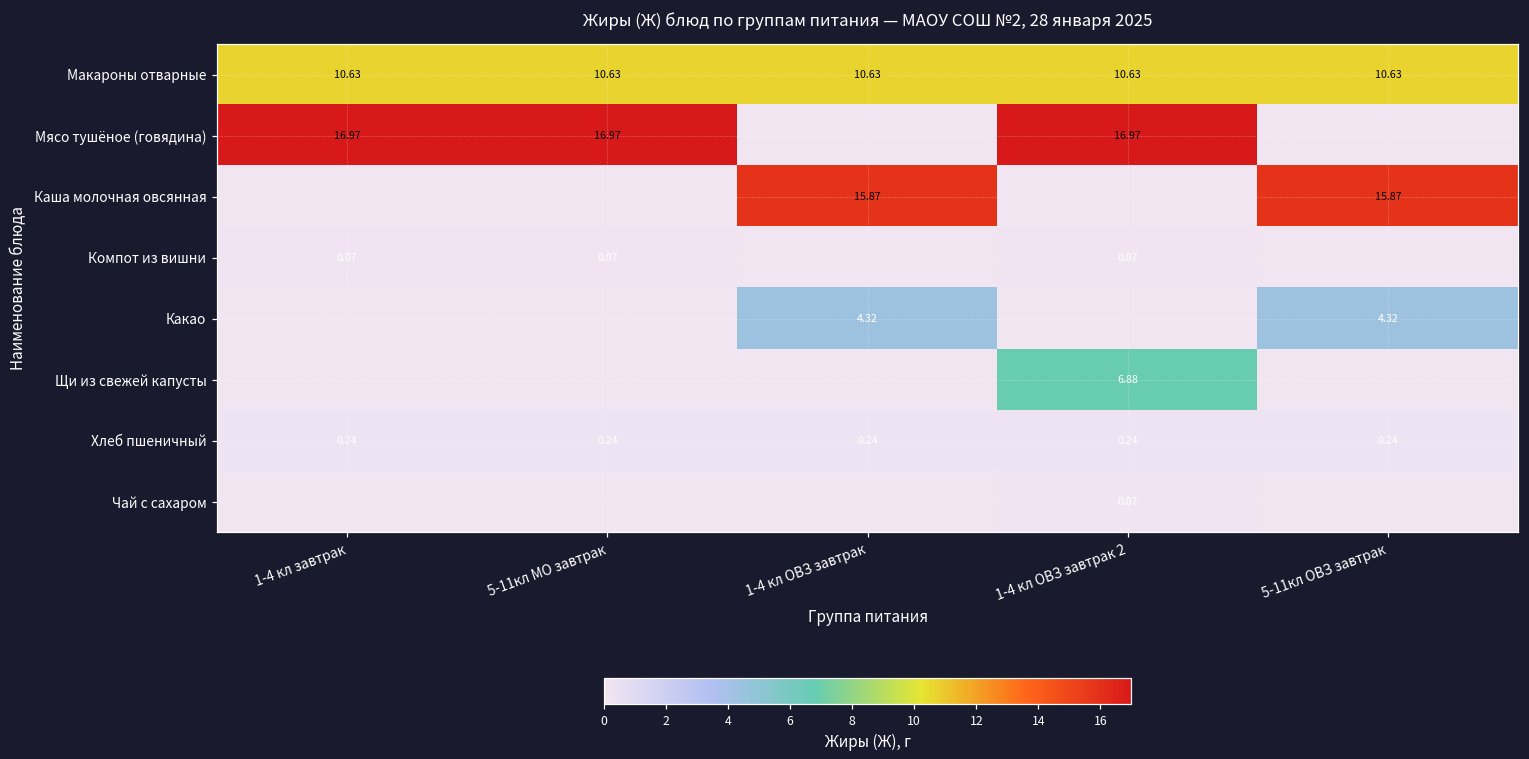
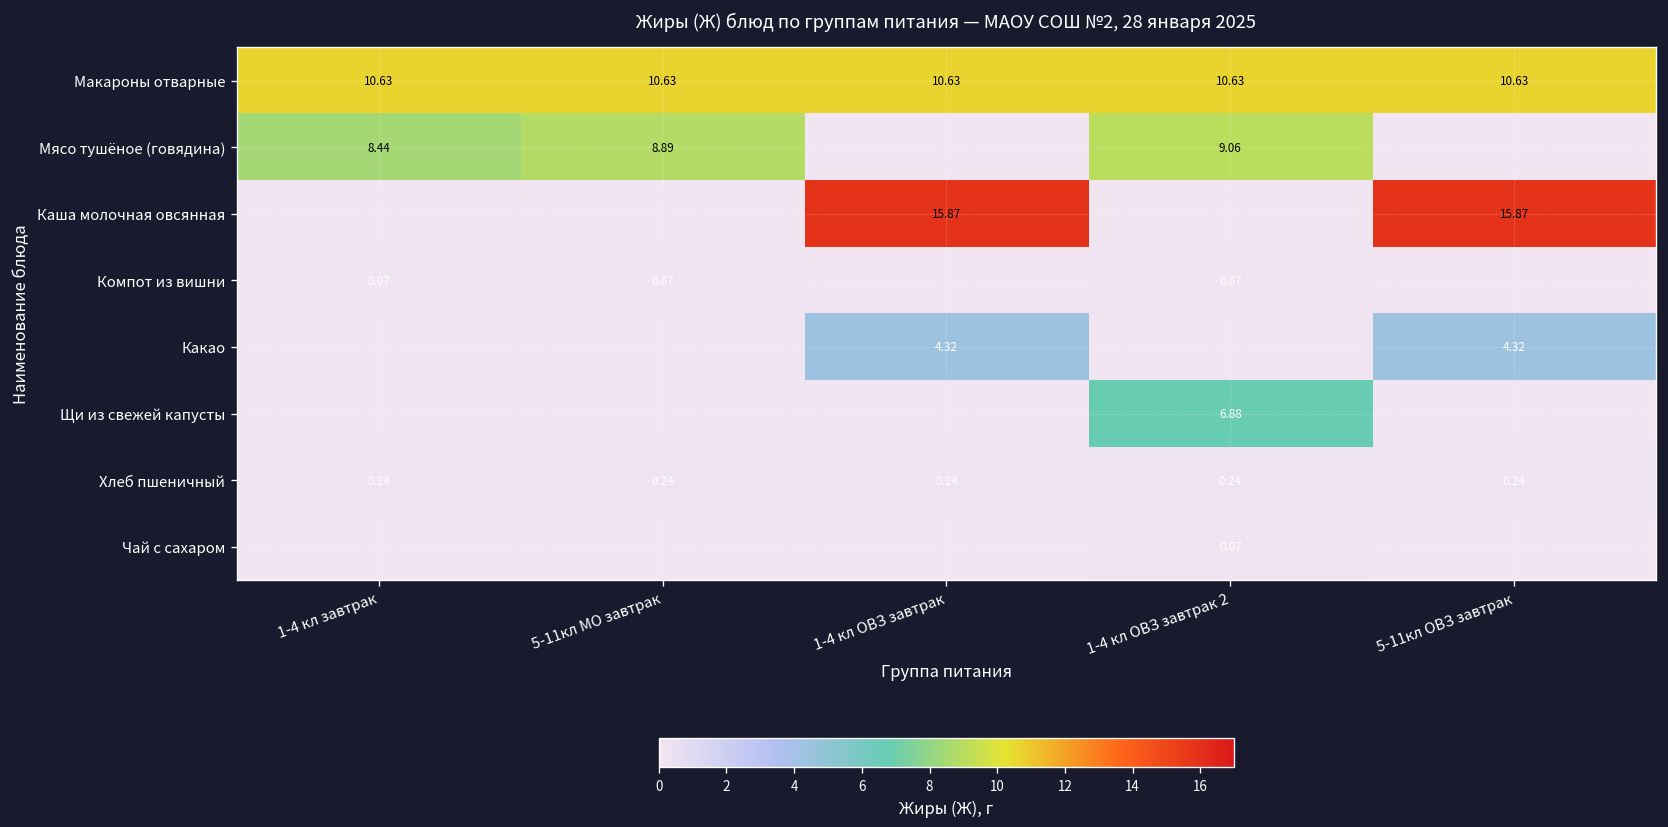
Мясо тушёное (говядина), 1-4 кл завтрак: 16.97 -> 8.44
Мясо тушёное (говядина), 5-11кл МО завтрак: 16.97 -> 8.89
Мясо тушёное (говядина), 1-4 кл ОВЗ завтрак 2: 16.97 -> 9.06
